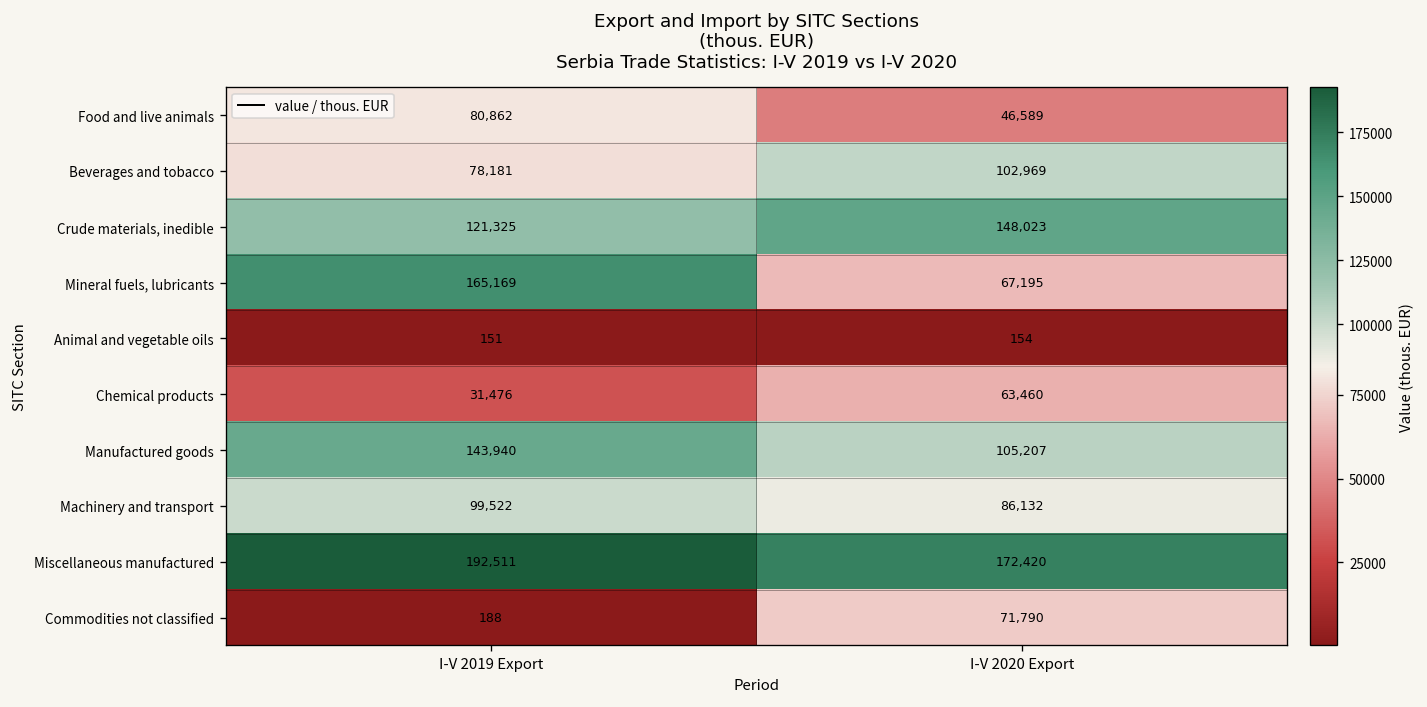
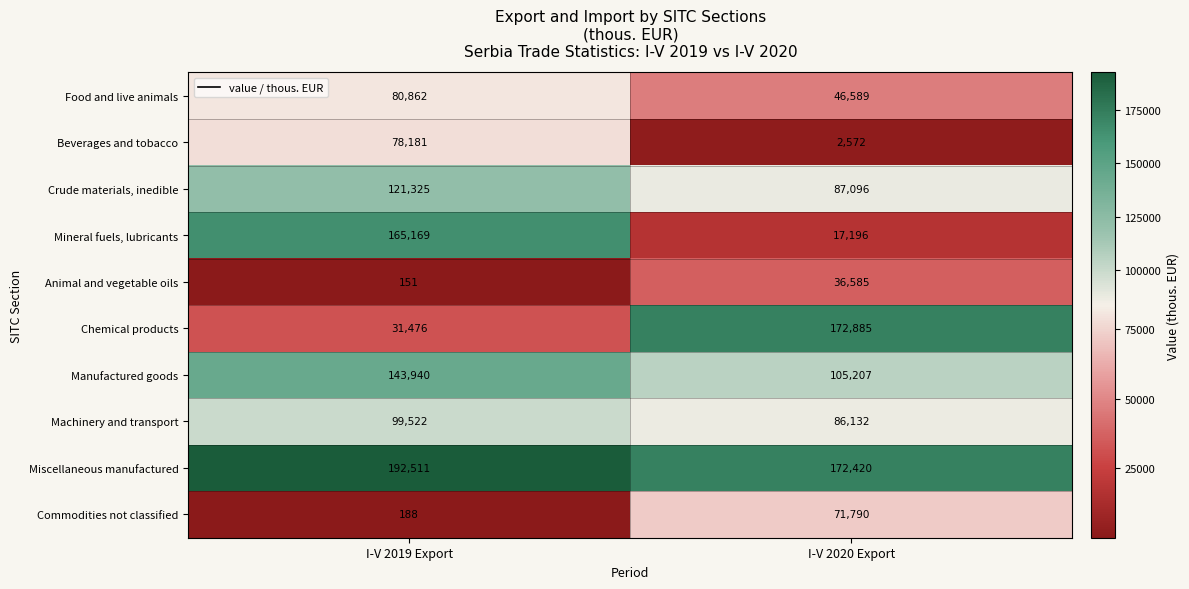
Beverages and tobacco, I-V 2020 Export: 102,969 -> 2,572
Crude materials, inedible, I-V 2020 Export: 148,023 -> 87,096
Mineral fuels, lubricants, I-V 2020 Export: 67,195 -> 17,196
Animal and vegetable oils, I-V 2020 Export: 154 -> 36,585
Chemical products, I-V 2020 Export: 63,460 -> 172,885
